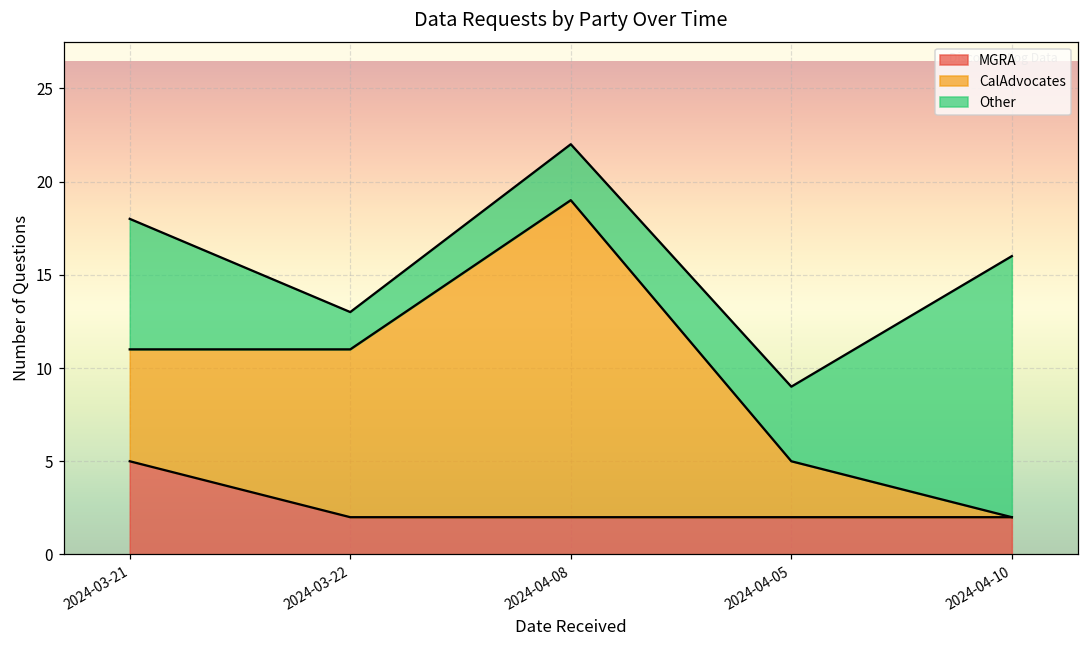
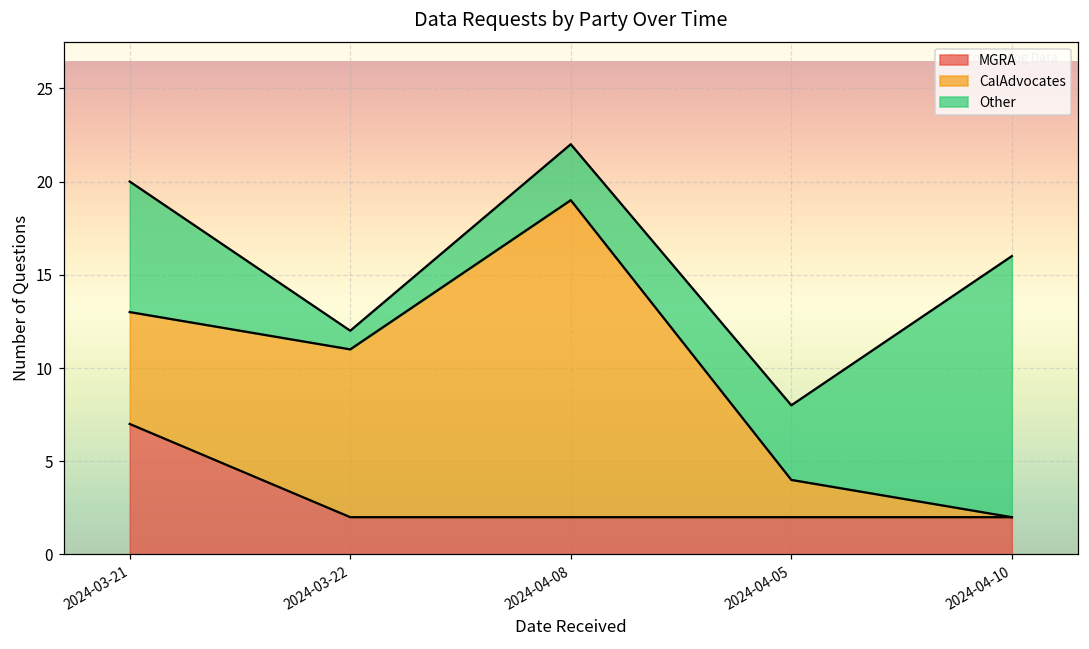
MGRA, 2024-03-21: 5 -> 7
Other, 2024-03-22: 2 -> 1
CalAdvocates, 2024-04-05: 3 -> 2
